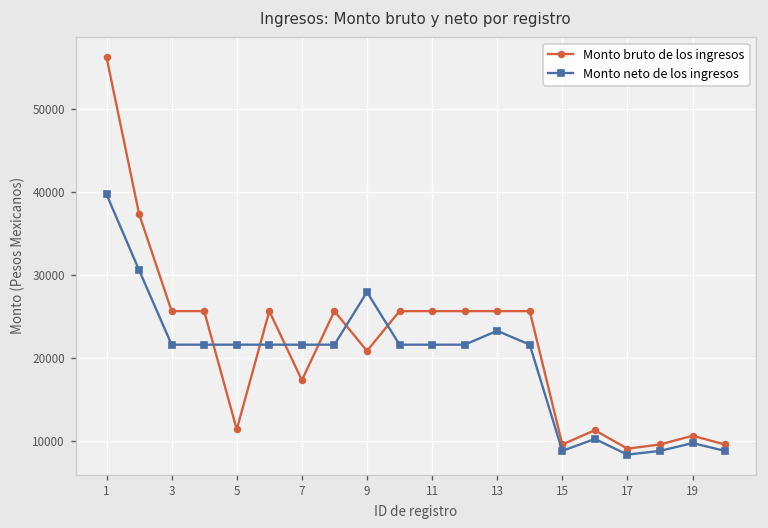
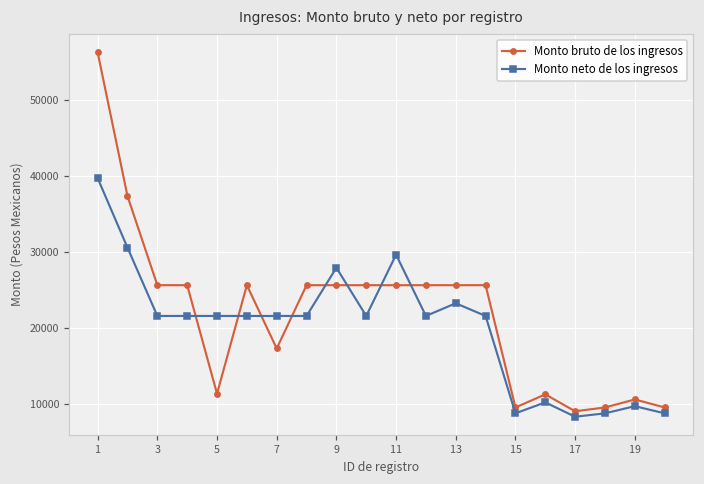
Monto bruto de los ingresos, 9: 21000 -> 26000
Monto neto de los ingresos, 11: 22000 -> 30000
